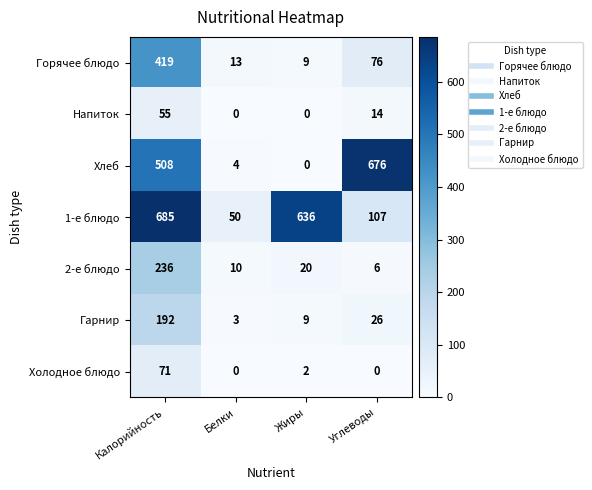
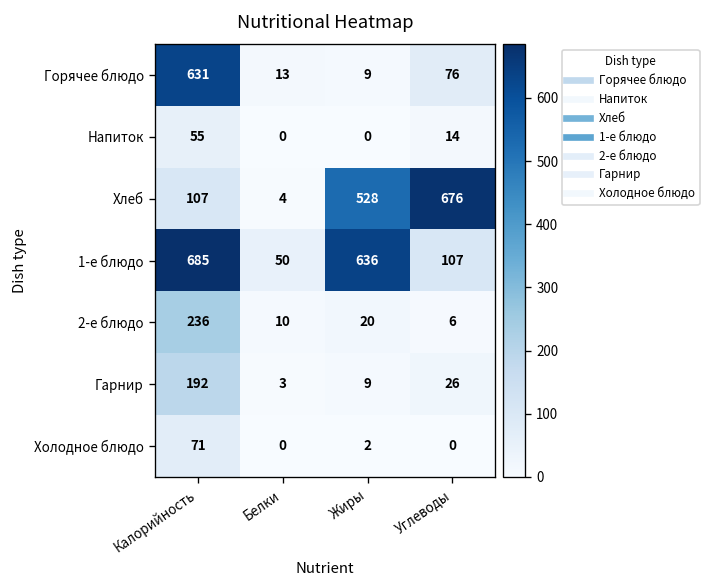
Горячее блюдо, Калорийность: 419 -> 631
Хлеб, Калорийность: 508 -> 107
Хлеб, Жиры: 0 -> 528
